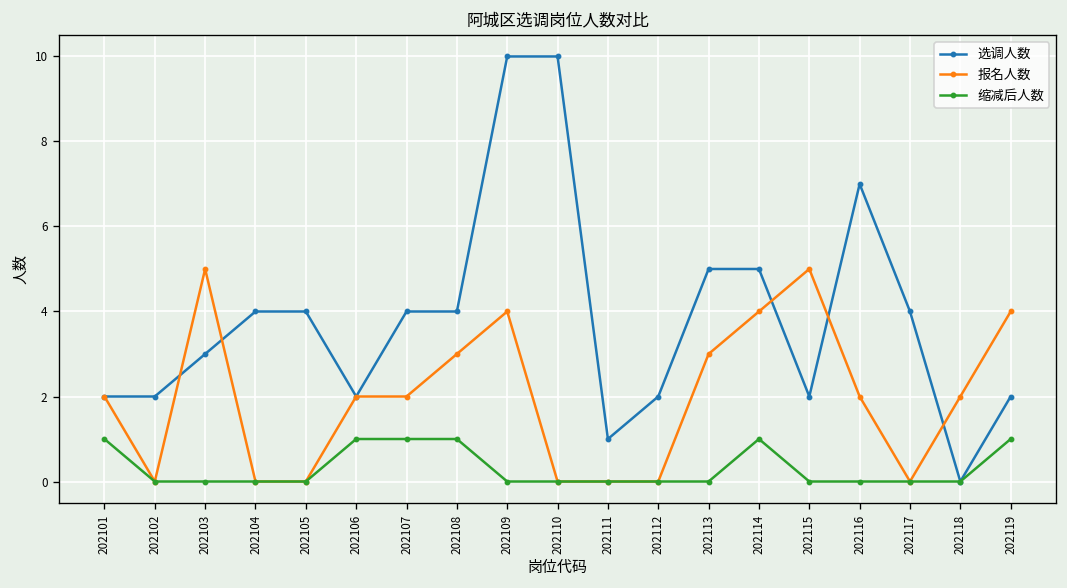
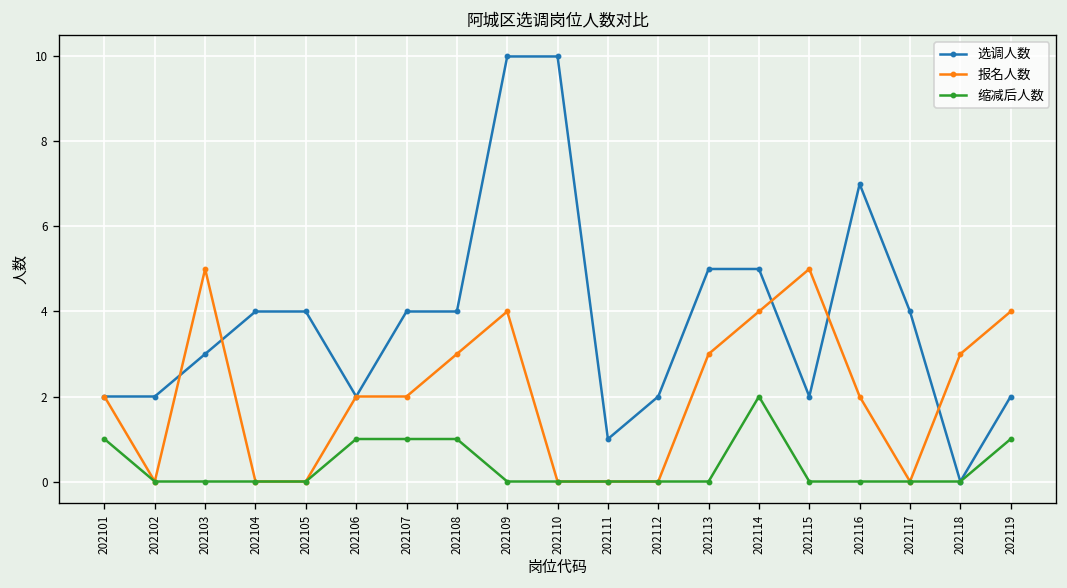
缩减后人数, 202114: 1 -> 2
报名人数, 202118: 2 -> 3
